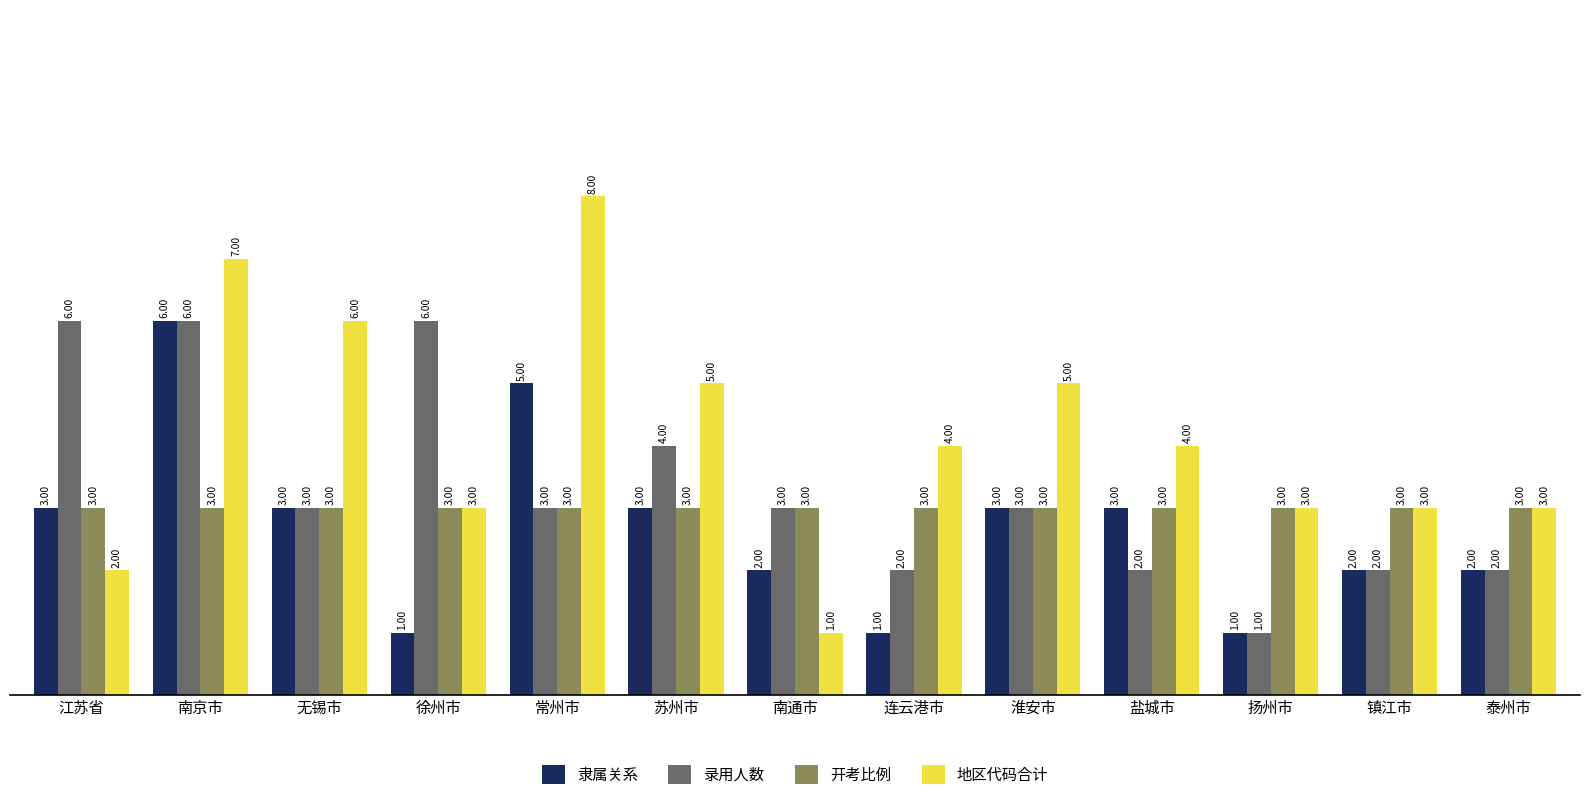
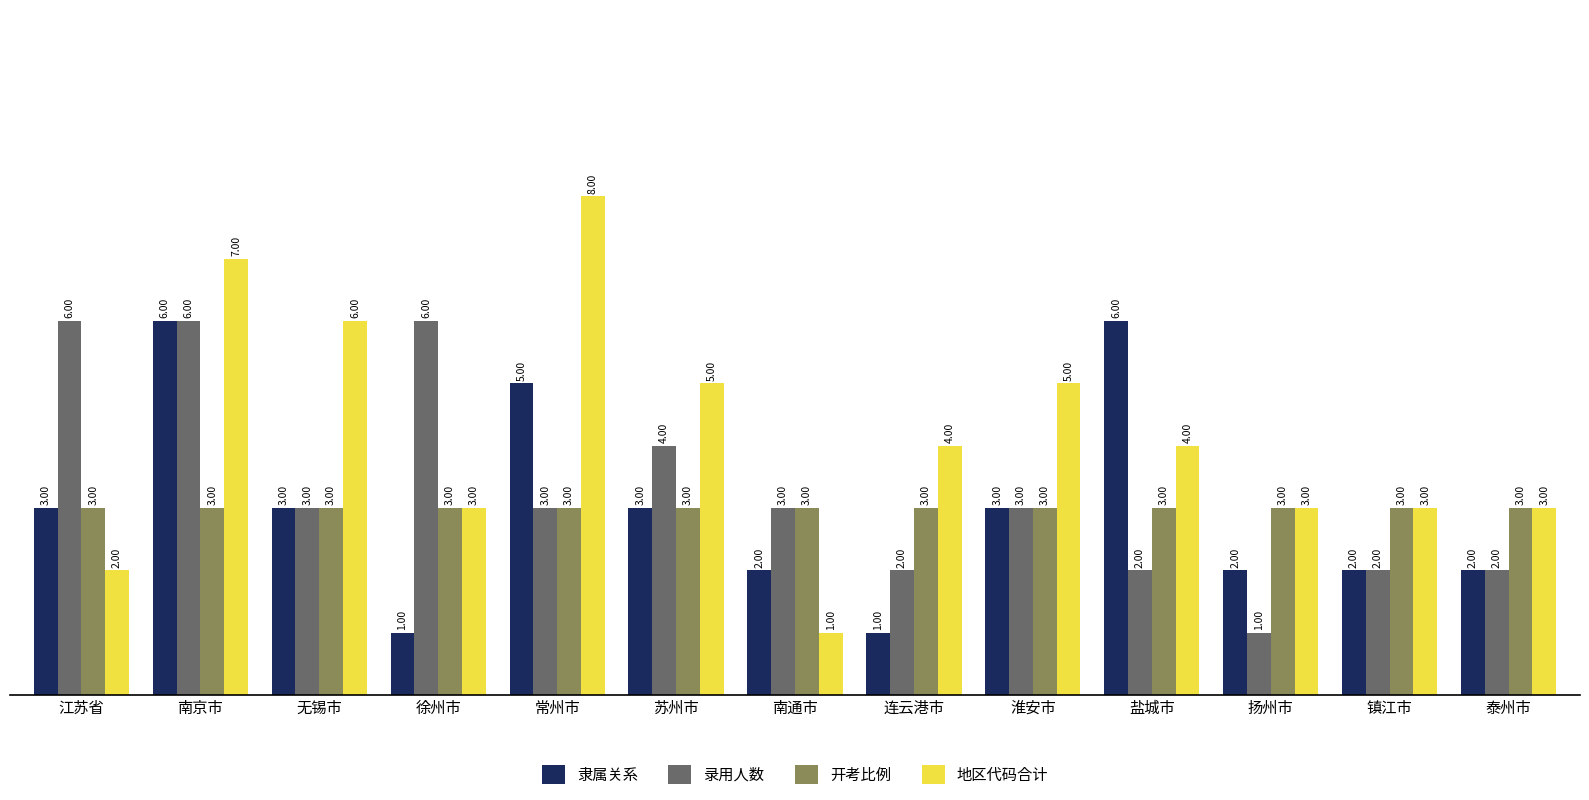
隶属关系, 盐城市: 3.00 -> 6.00
隶属关系, 扬州市: 1.00 -> 2.00
